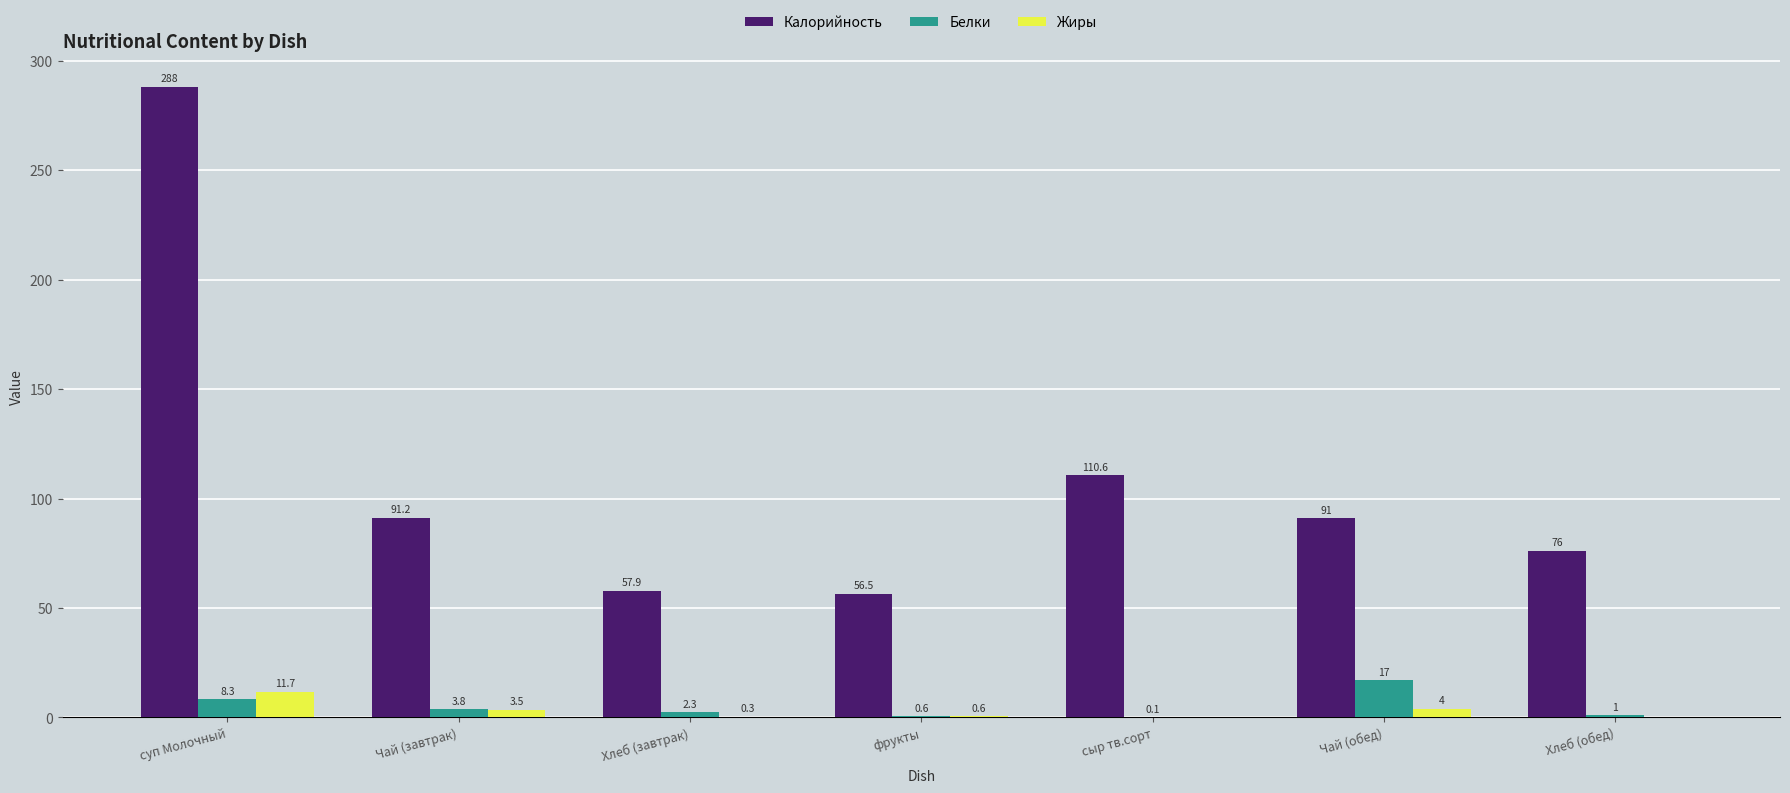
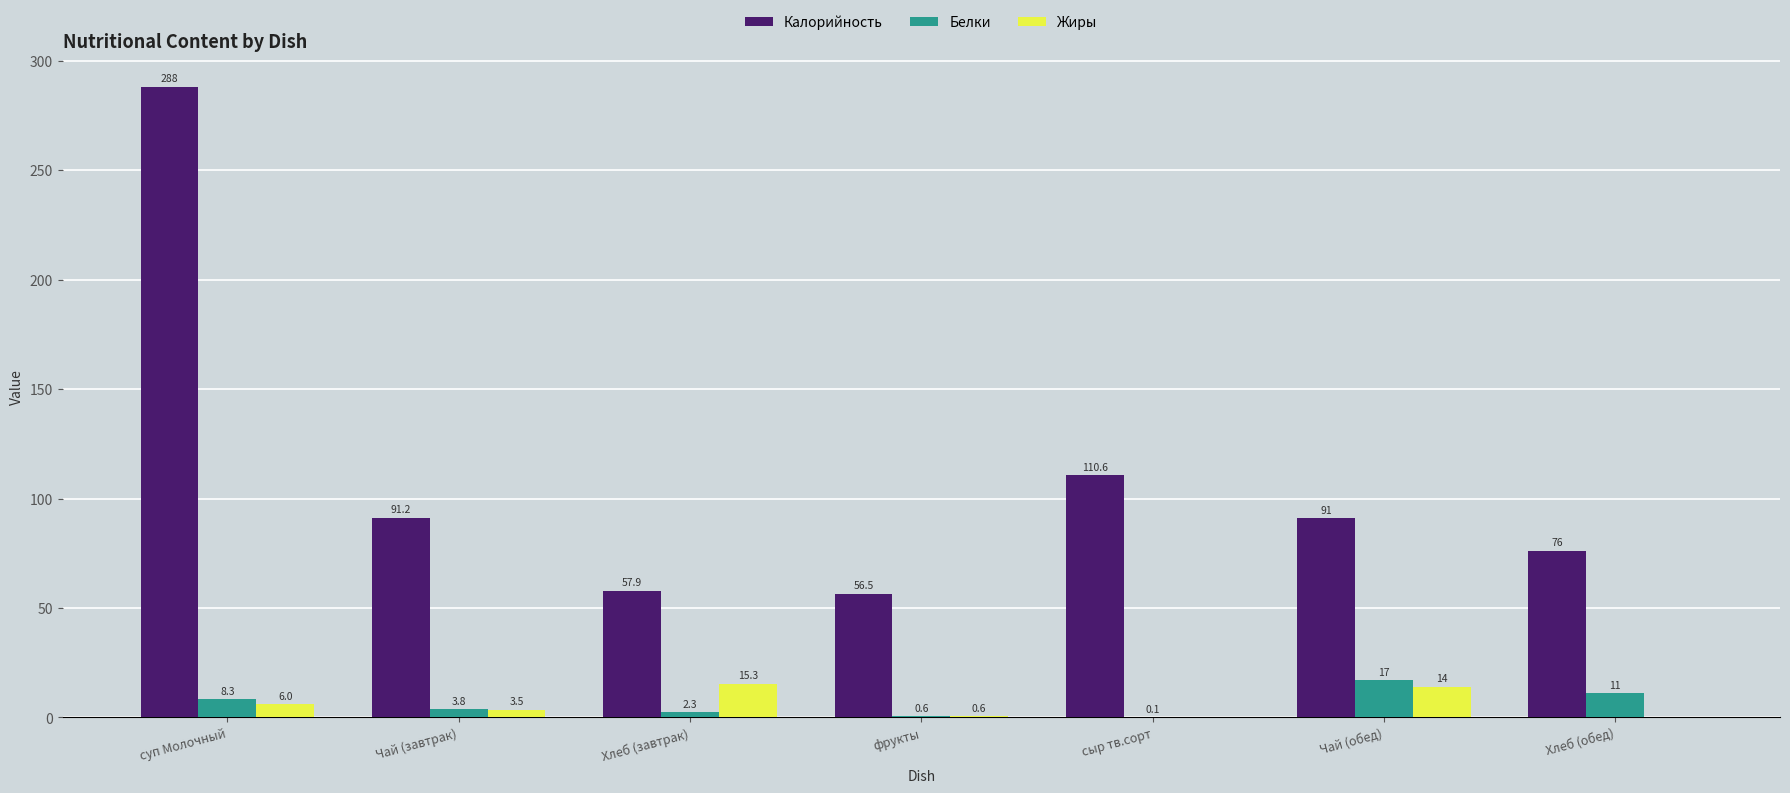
Жиры, суп Молочный: 11.7 -> 6.0
Жиры, Хлеб (завтрак): 0.3 -> 15.3
Жиры, Чай (обед): 4 -> 14
Белки, Хлеб (обед): 1 -> 11
